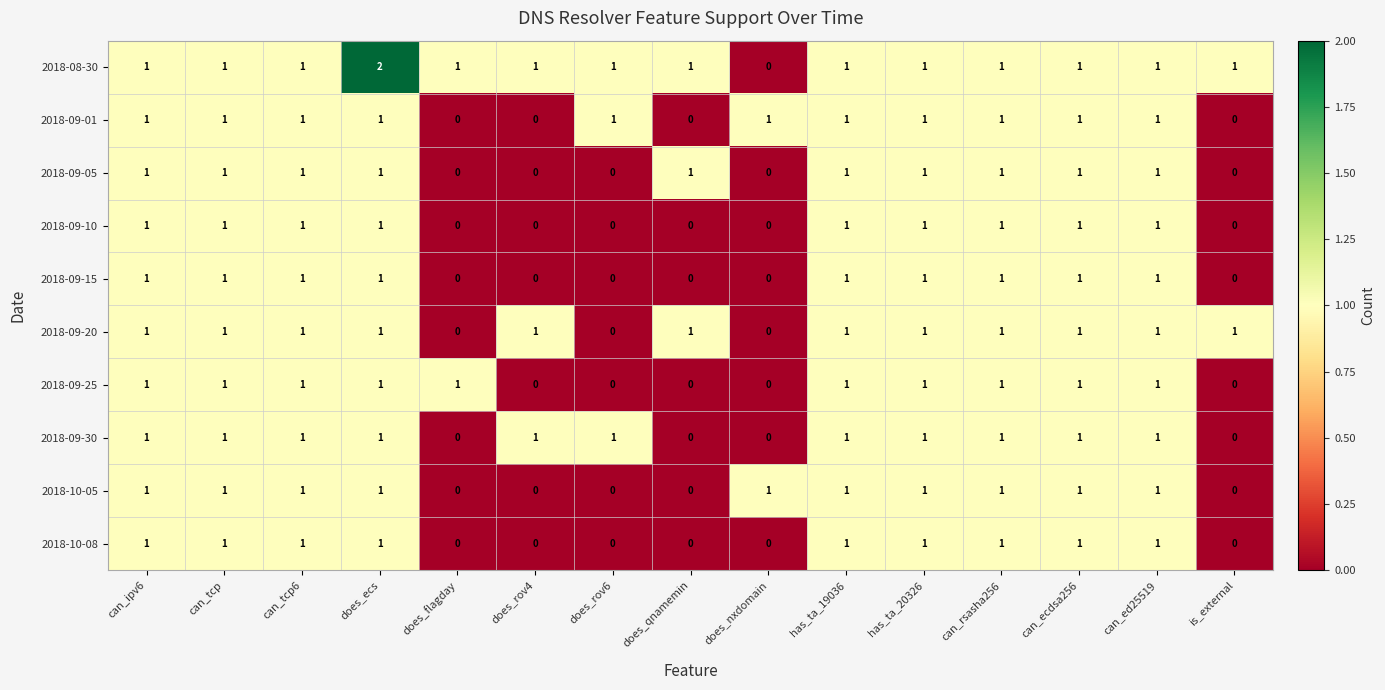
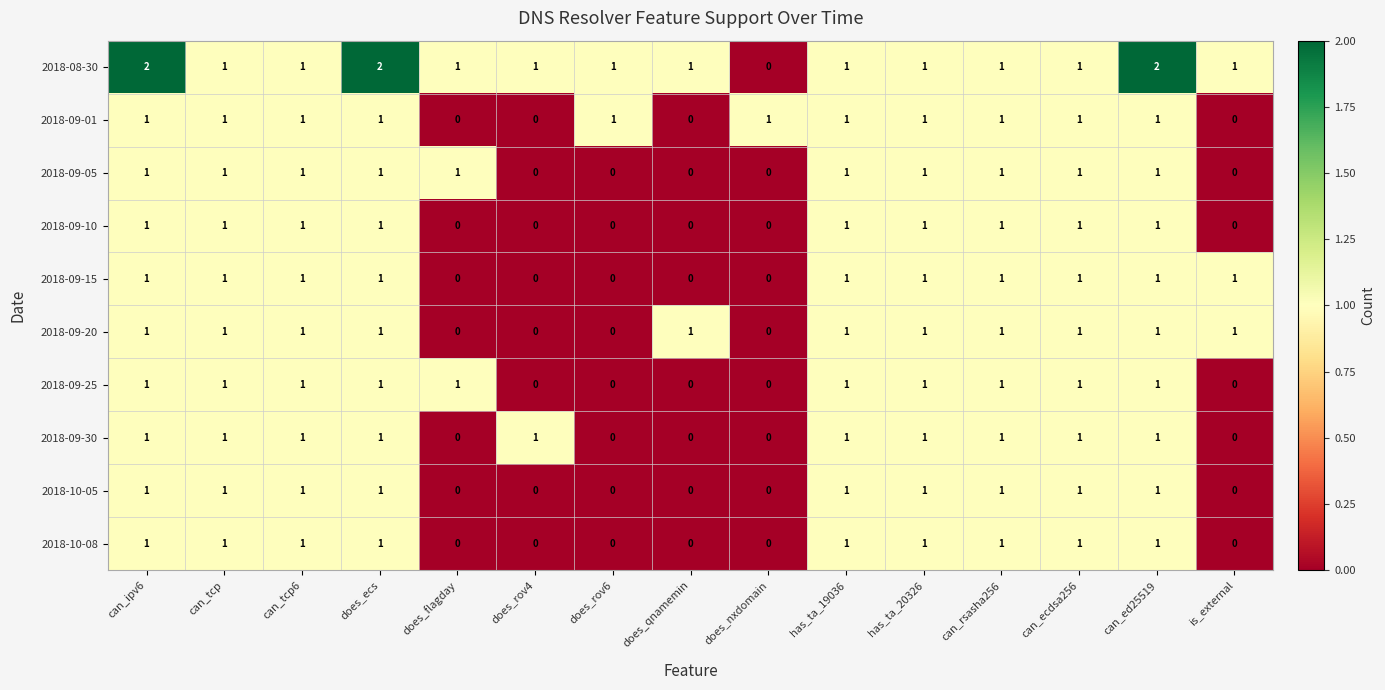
2018-08-30, can_ipv6: 1 -> 2
2018-08-30, can_ed25519: 1 -> 2
2018-09-05, does_flagday: 0 -> 1
2018-09-05, does_qnamemin: 1 -> 0
2018-09-15, is_external: 0 -> 1
2018-09-20, does_rov4: 1 -> 0
2018-09-30, does_rov6: 1 -> 0
2018-10-05, does_nxdomain: 1 -> 0
